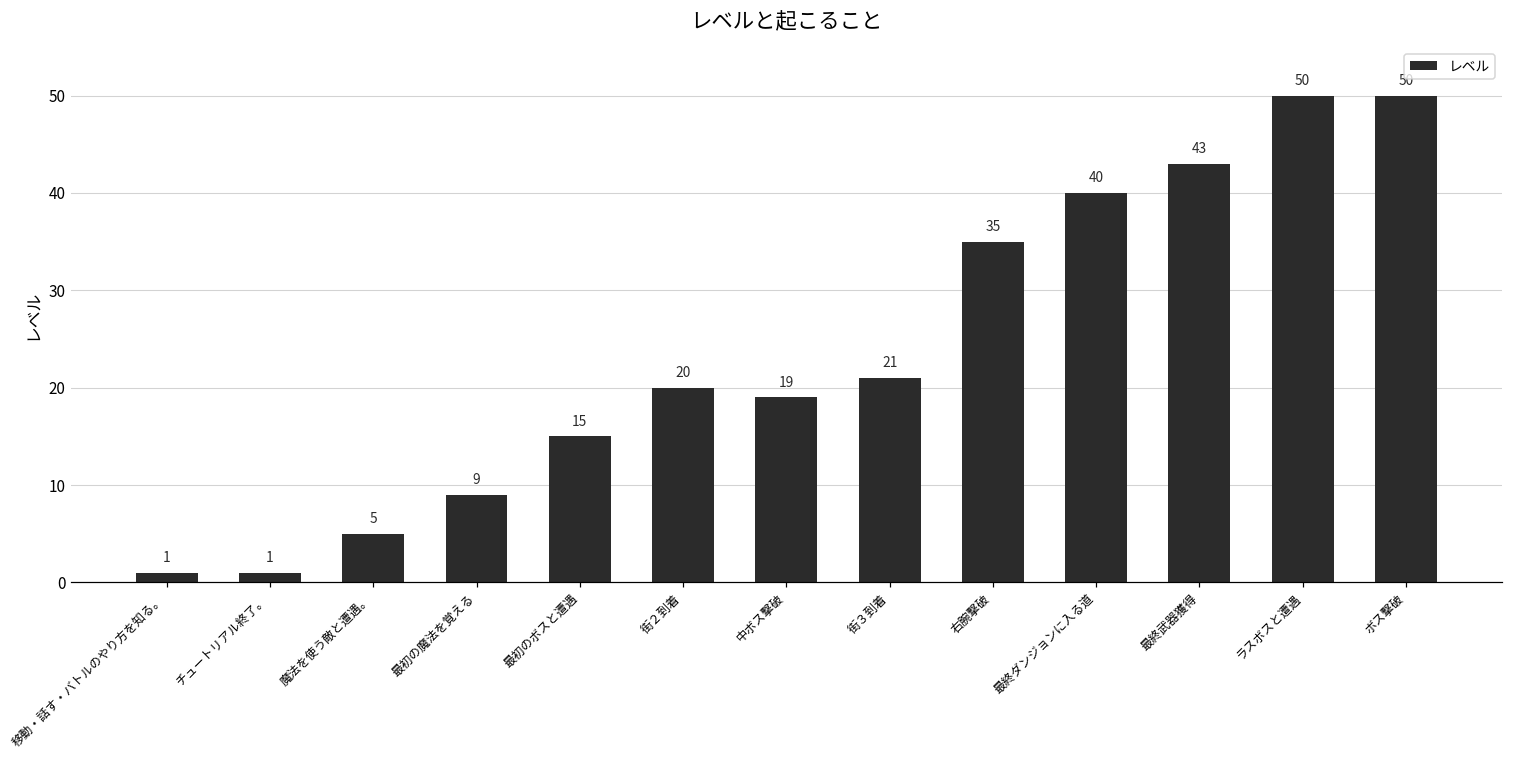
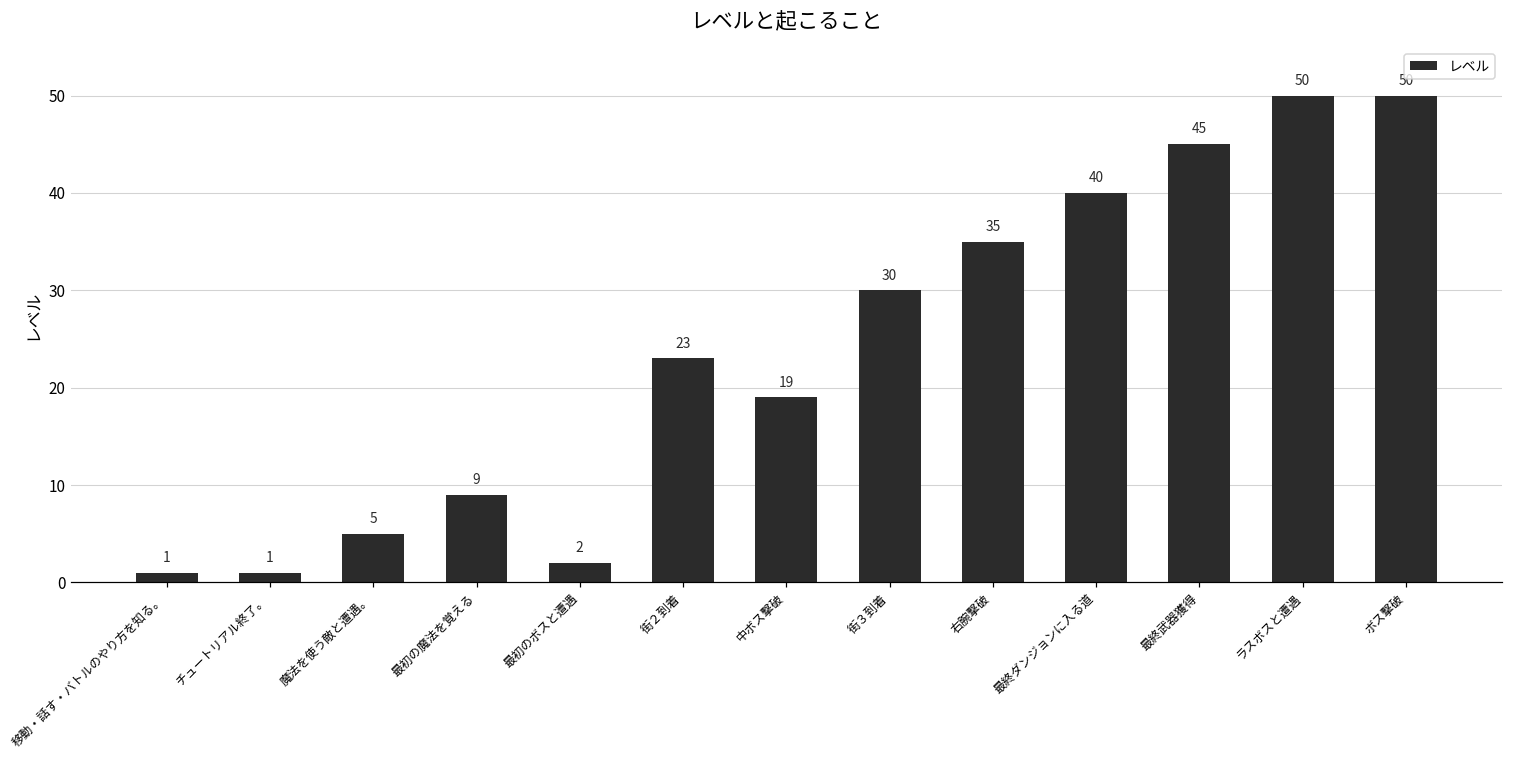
最初のボスと遭遇: 15 -> 2
街２到着: 20 -> 23
街３到着: 21 -> 30
最終武器獲得: 43 -> 45
